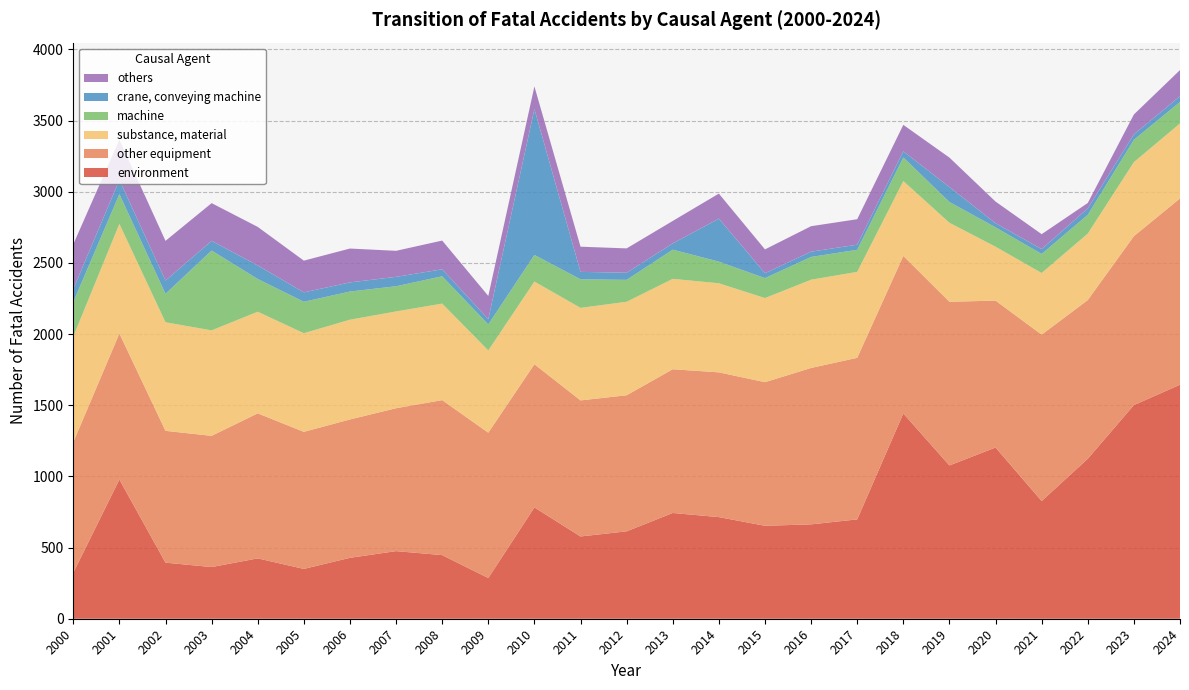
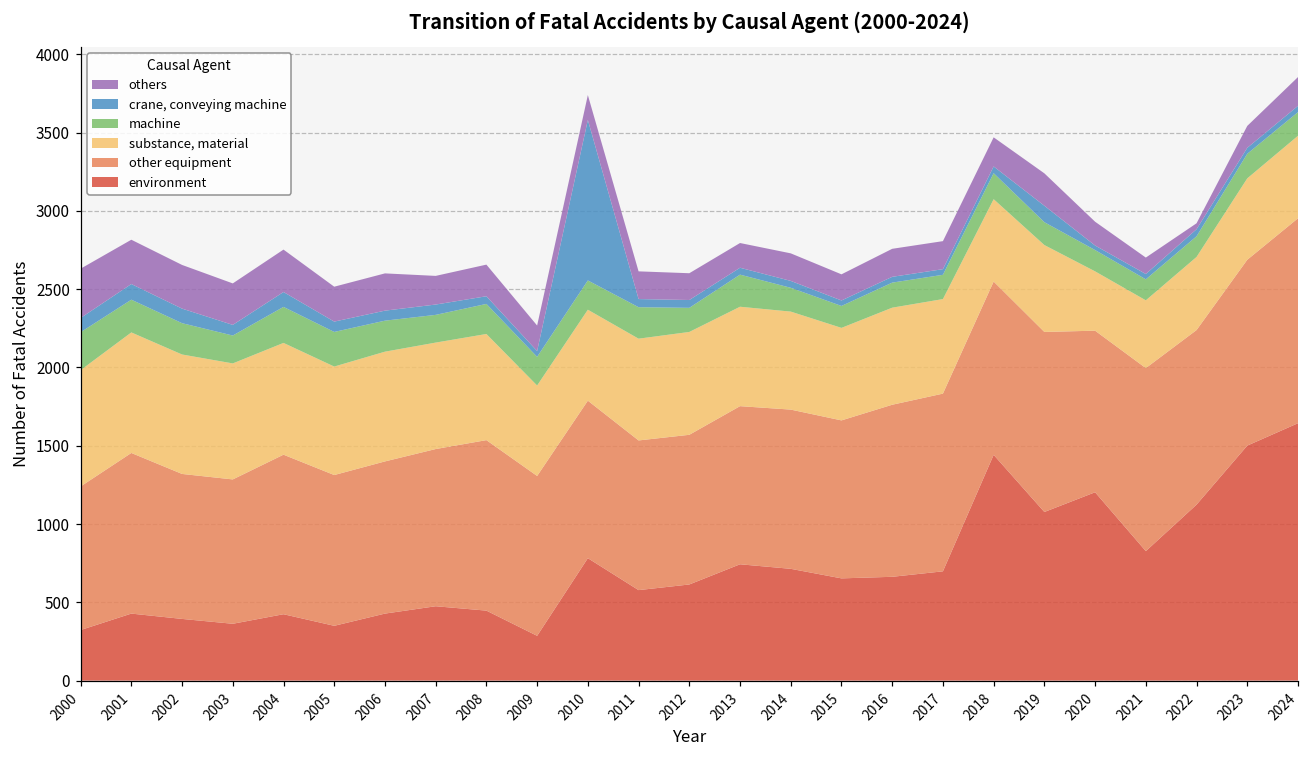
environment, 2001: 980 -> 430
machine, 2003: 560 -> 180
crane, conveying machine, 2014: 300 -> 40
